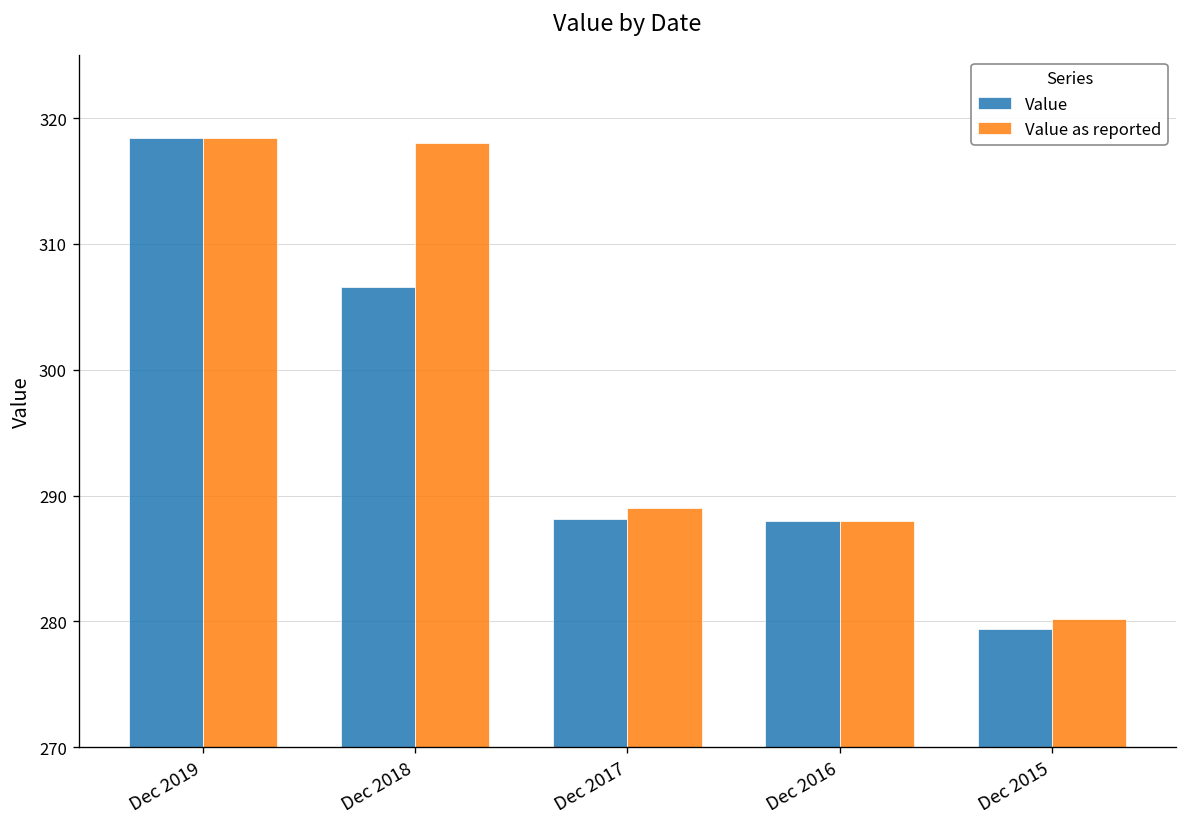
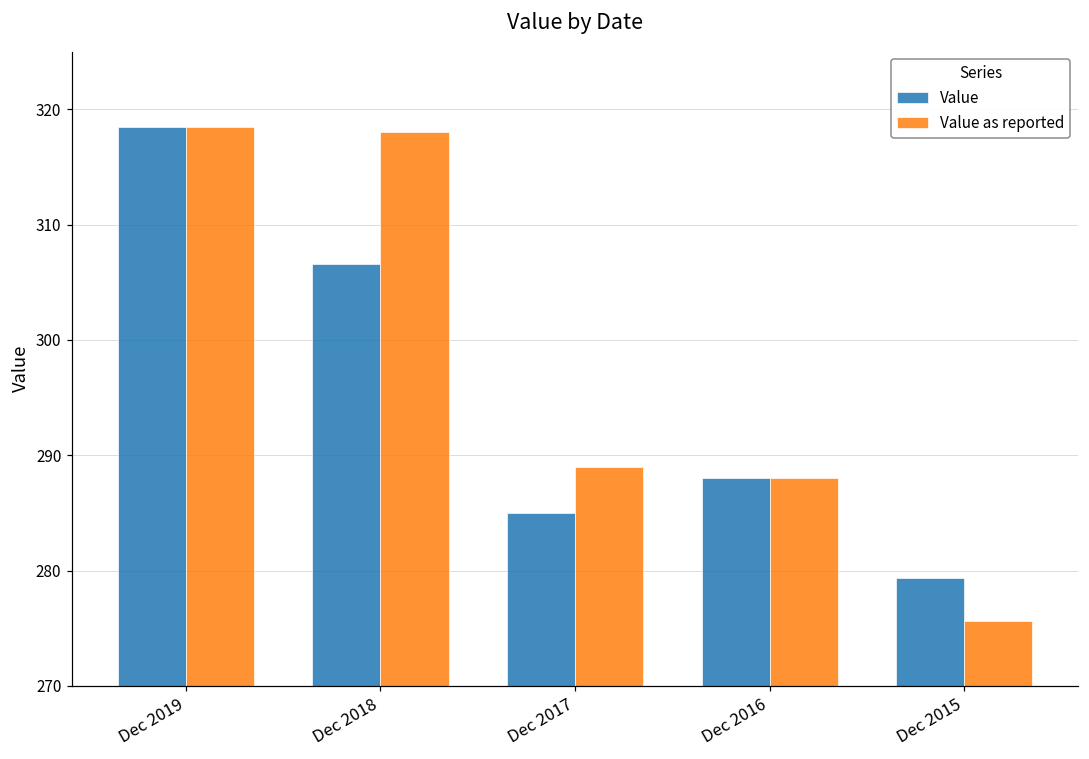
Value, Dec 2017: 288.1 -> 285.0
Value as reported, Dec 2015: 280.2 -> 275.7
